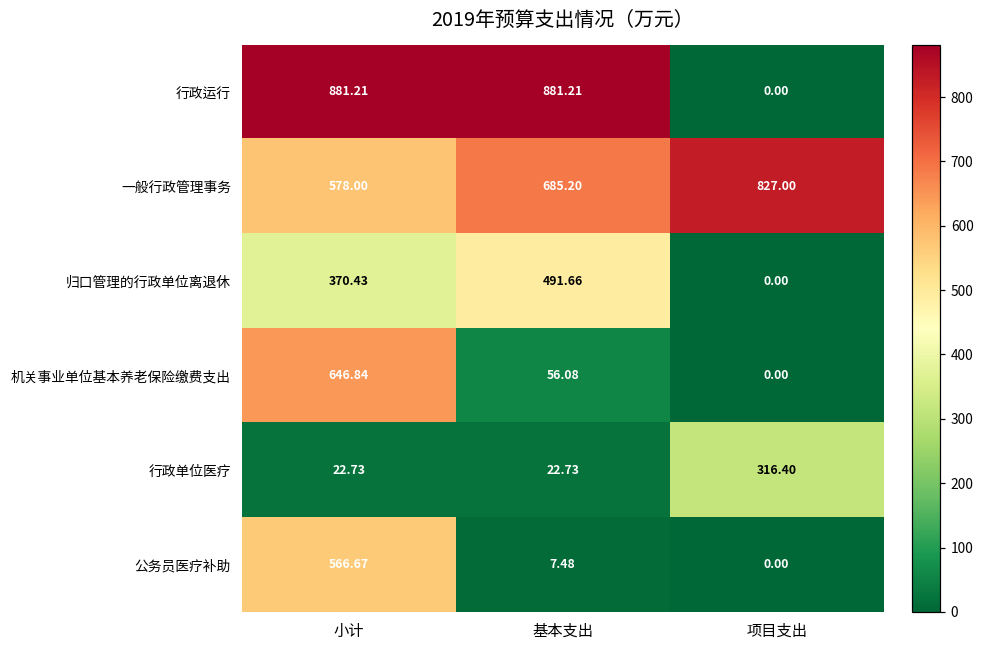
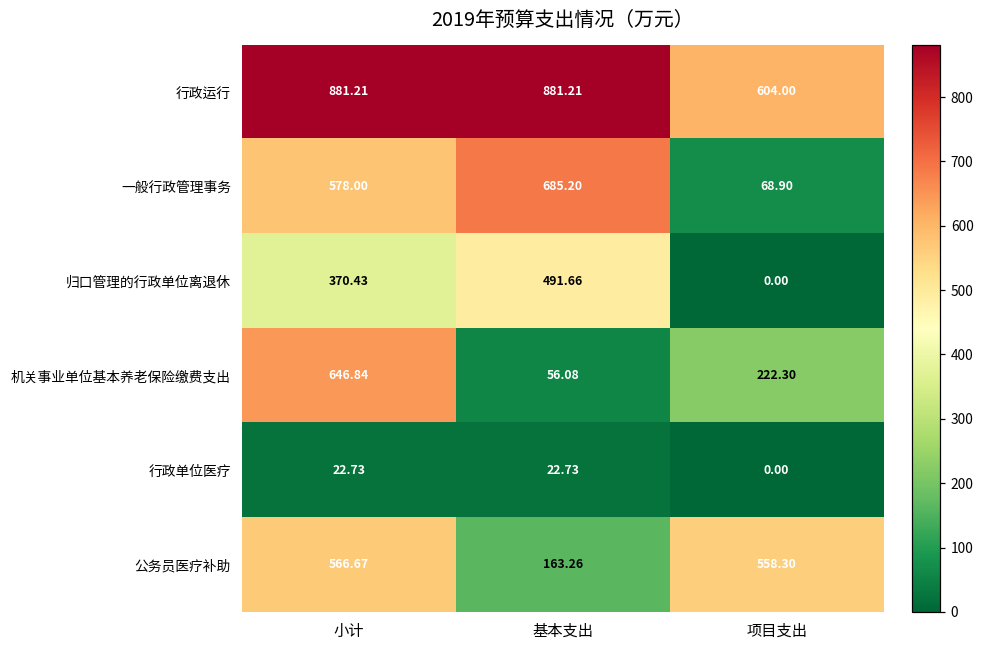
行政运行, 项目支出: 0.00 -> 604.00
一般行政管理事务, 项目支出: 827.00 -> 68.90
机关事业单位基本养老保险缴费支出, 项目支出: 0.00 -> 222.30
行政单位医疗, 项目支出: 316.40 -> 0.00
公务员医疗补助, 基本支出: 7.48 -> 163.26
公务员医疗补助, 项目支出: 0.00 -> 558.30
